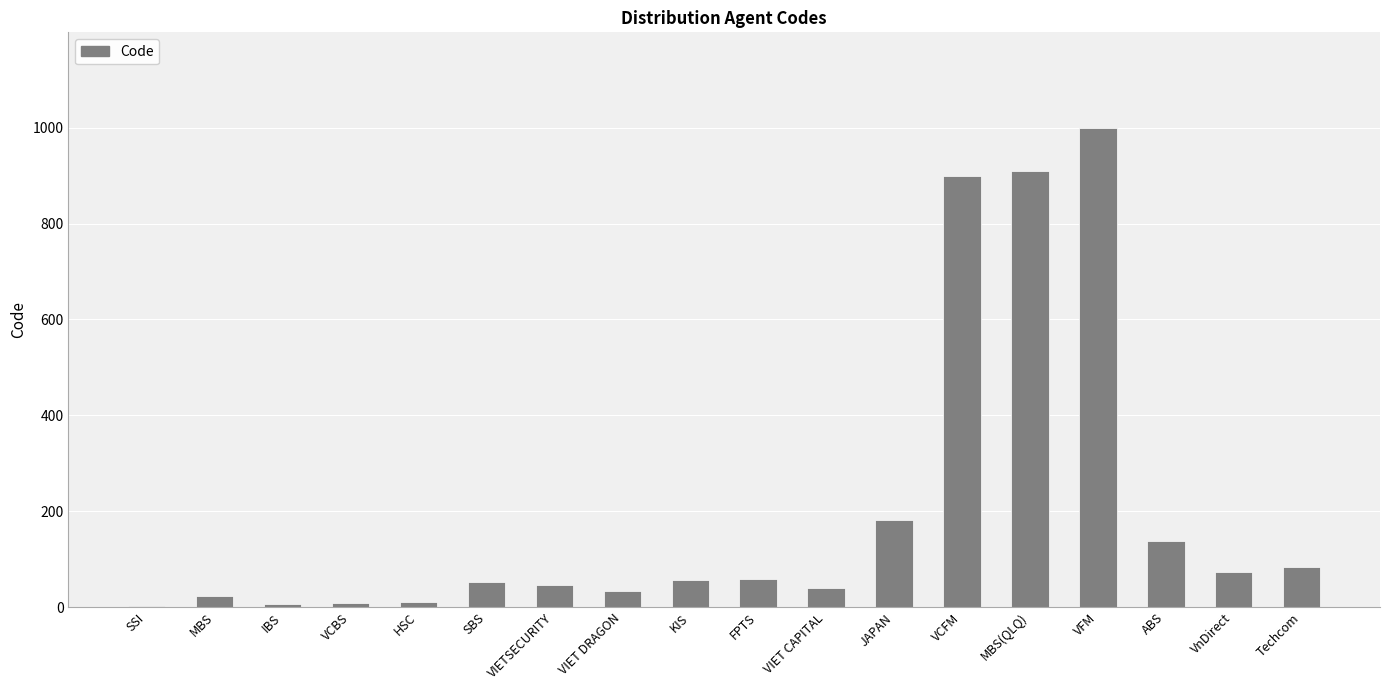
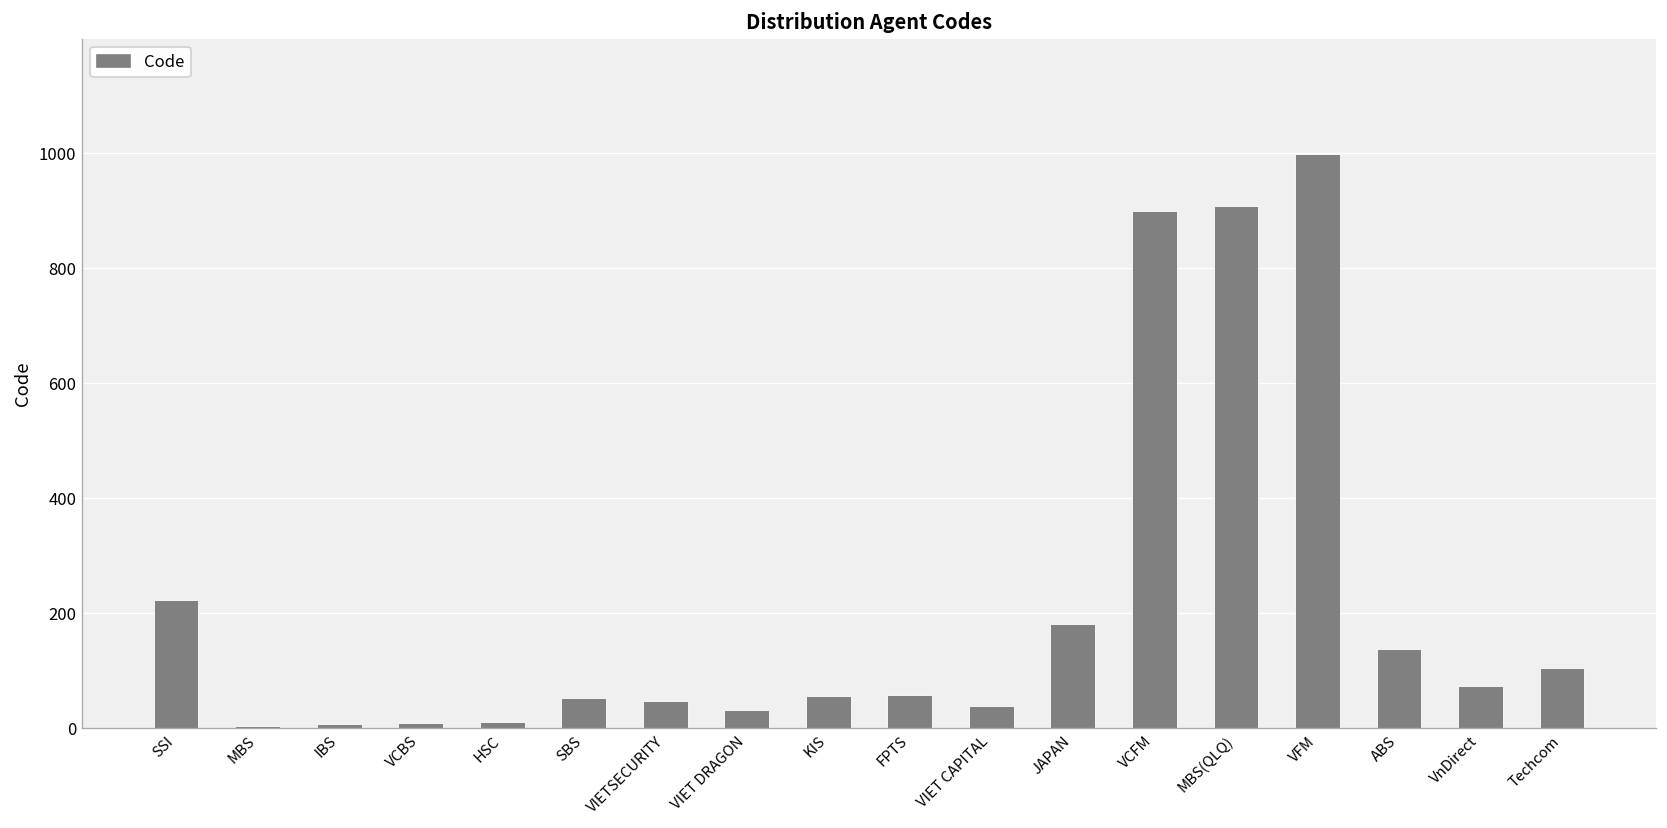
SSI: 0 -> 220
MBS: 20 -> 10
Techcom: 80 -> 110
